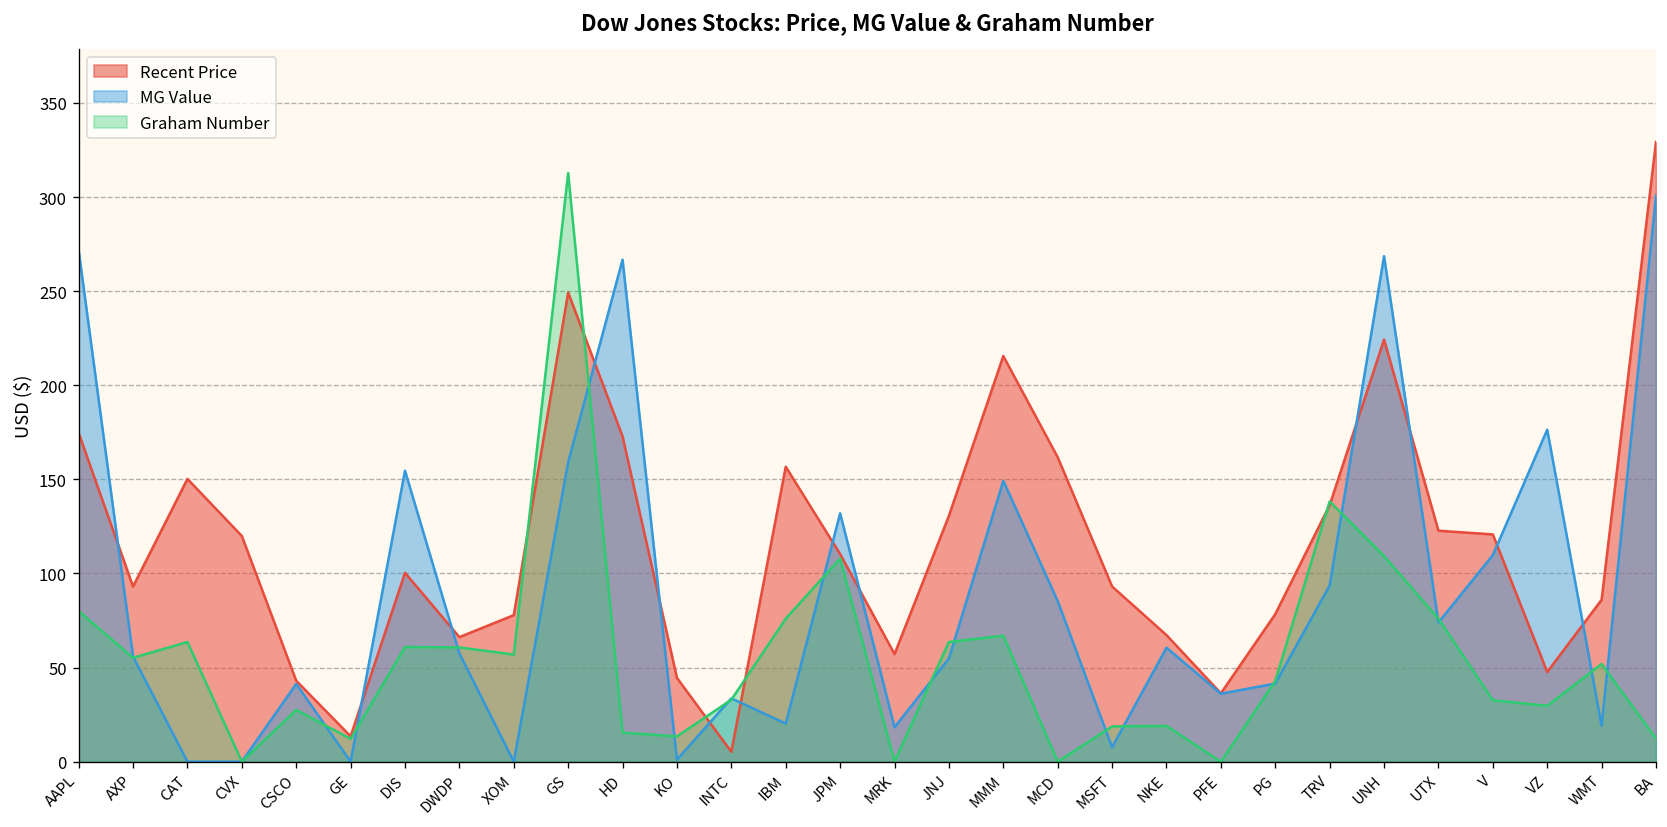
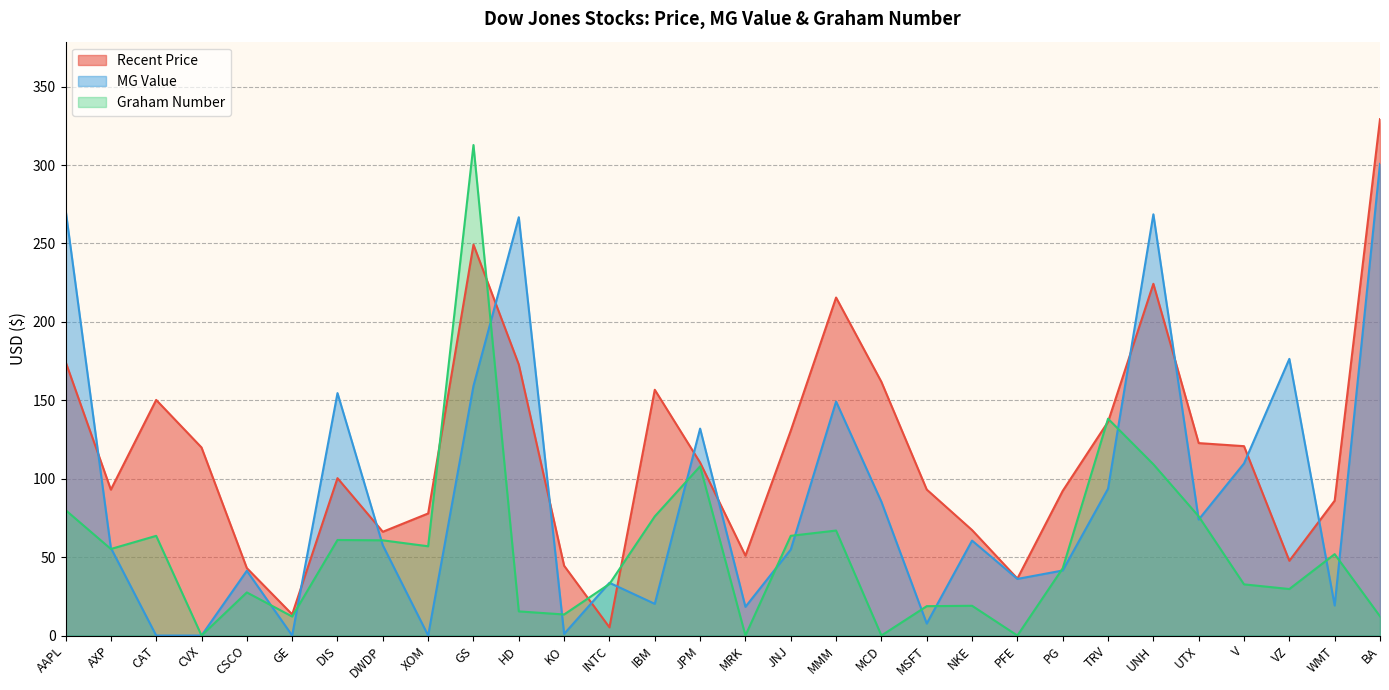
Recent Price, MRK: 57 -> 51
Recent Price, PG: 78 -> 92
